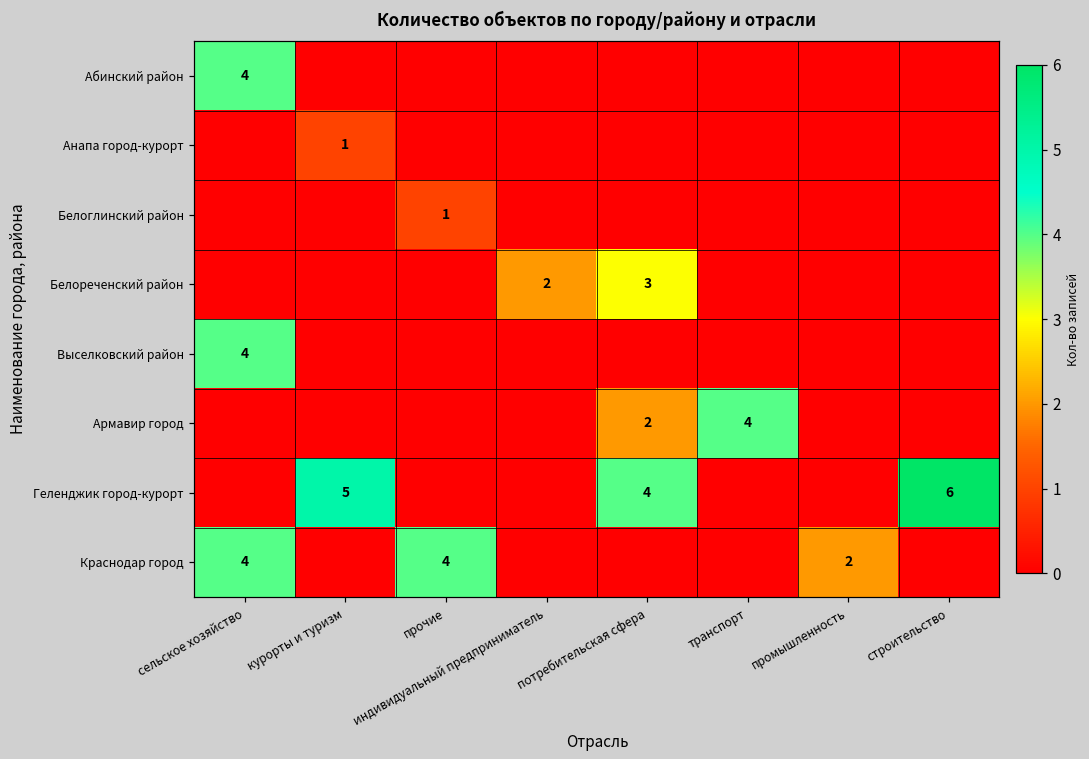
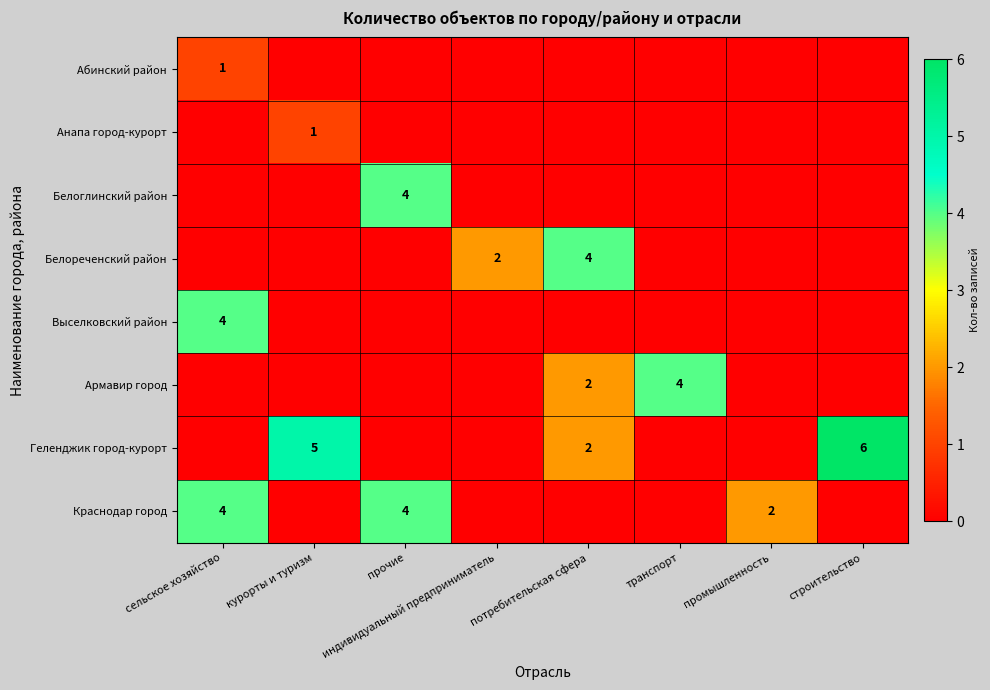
Абинский район, сельское хозяйство: 4 -> 1
Белоглинский район, прочие: 1 -> 4
Белореченский район, потребительская сфера: 3 -> 4
Геленджик город-курорт, потребительская сфера: 4 -> 2
